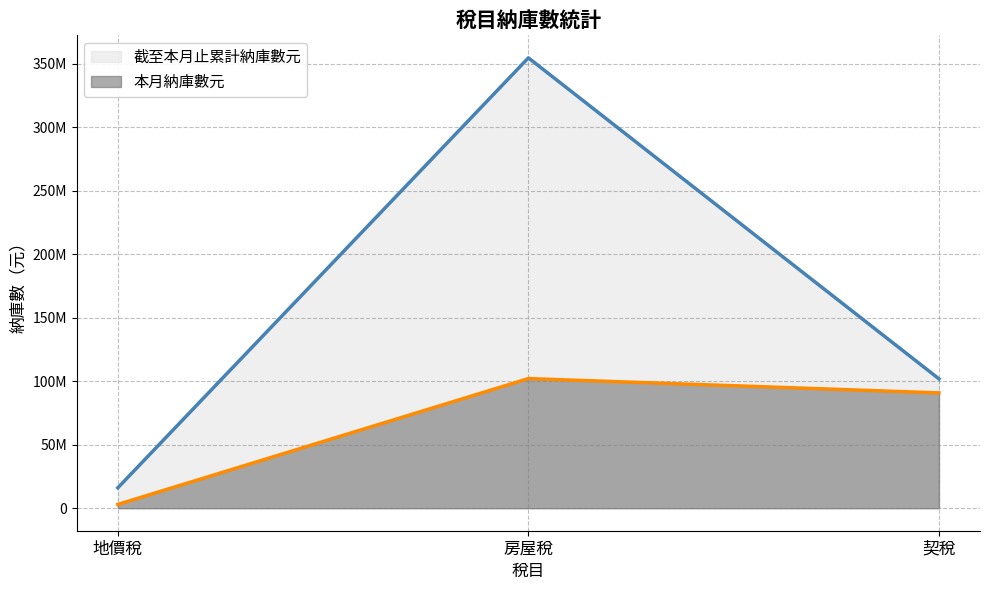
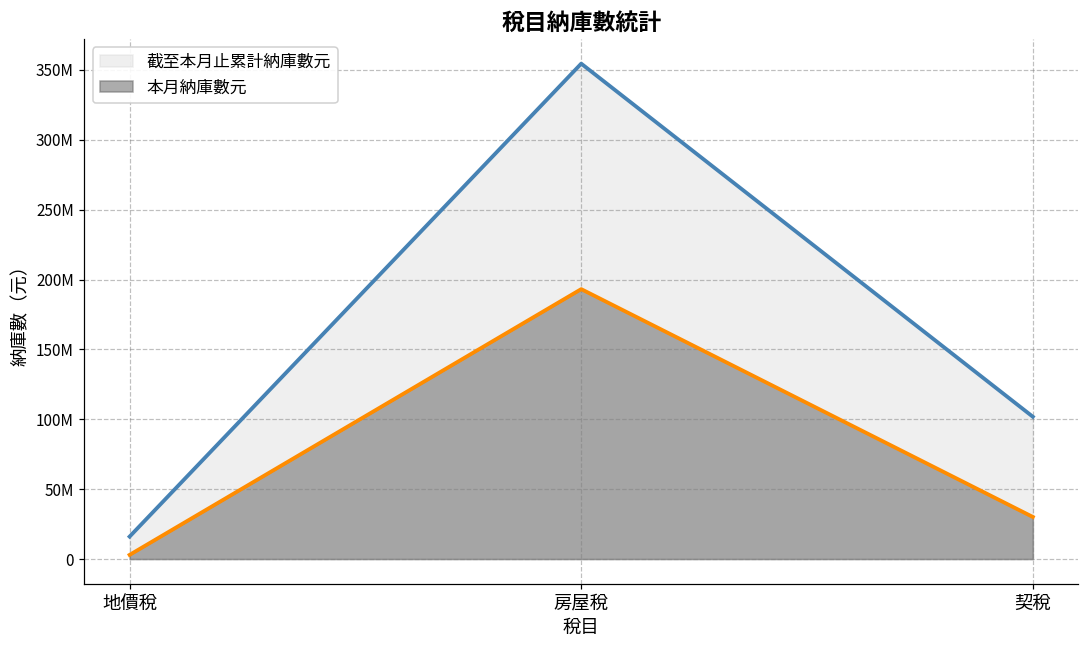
本月納庫數元, 房屋稅: 102000000 -> 193000000
本月納庫數元, 契稅: 91000000 -> 30000000
